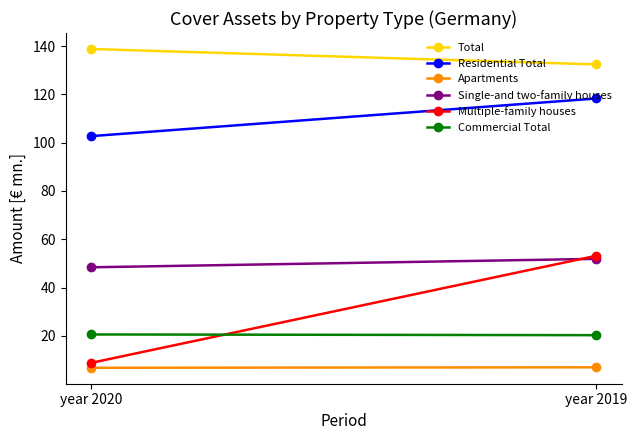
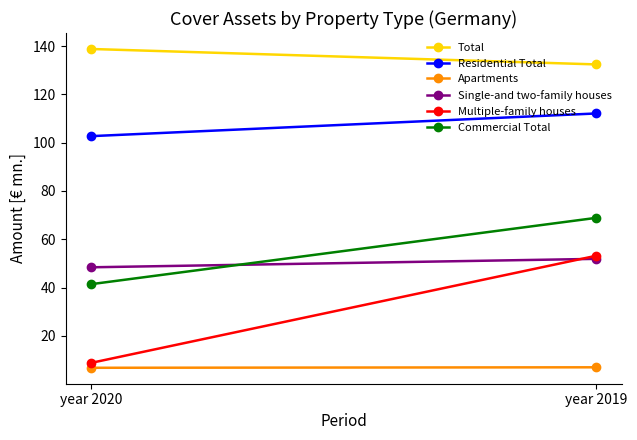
Commercial Total, year 2020: 21 -> 41
Residential Total, year 2019: 118 -> 112
Commercial Total, year 2019: 20 -> 69
